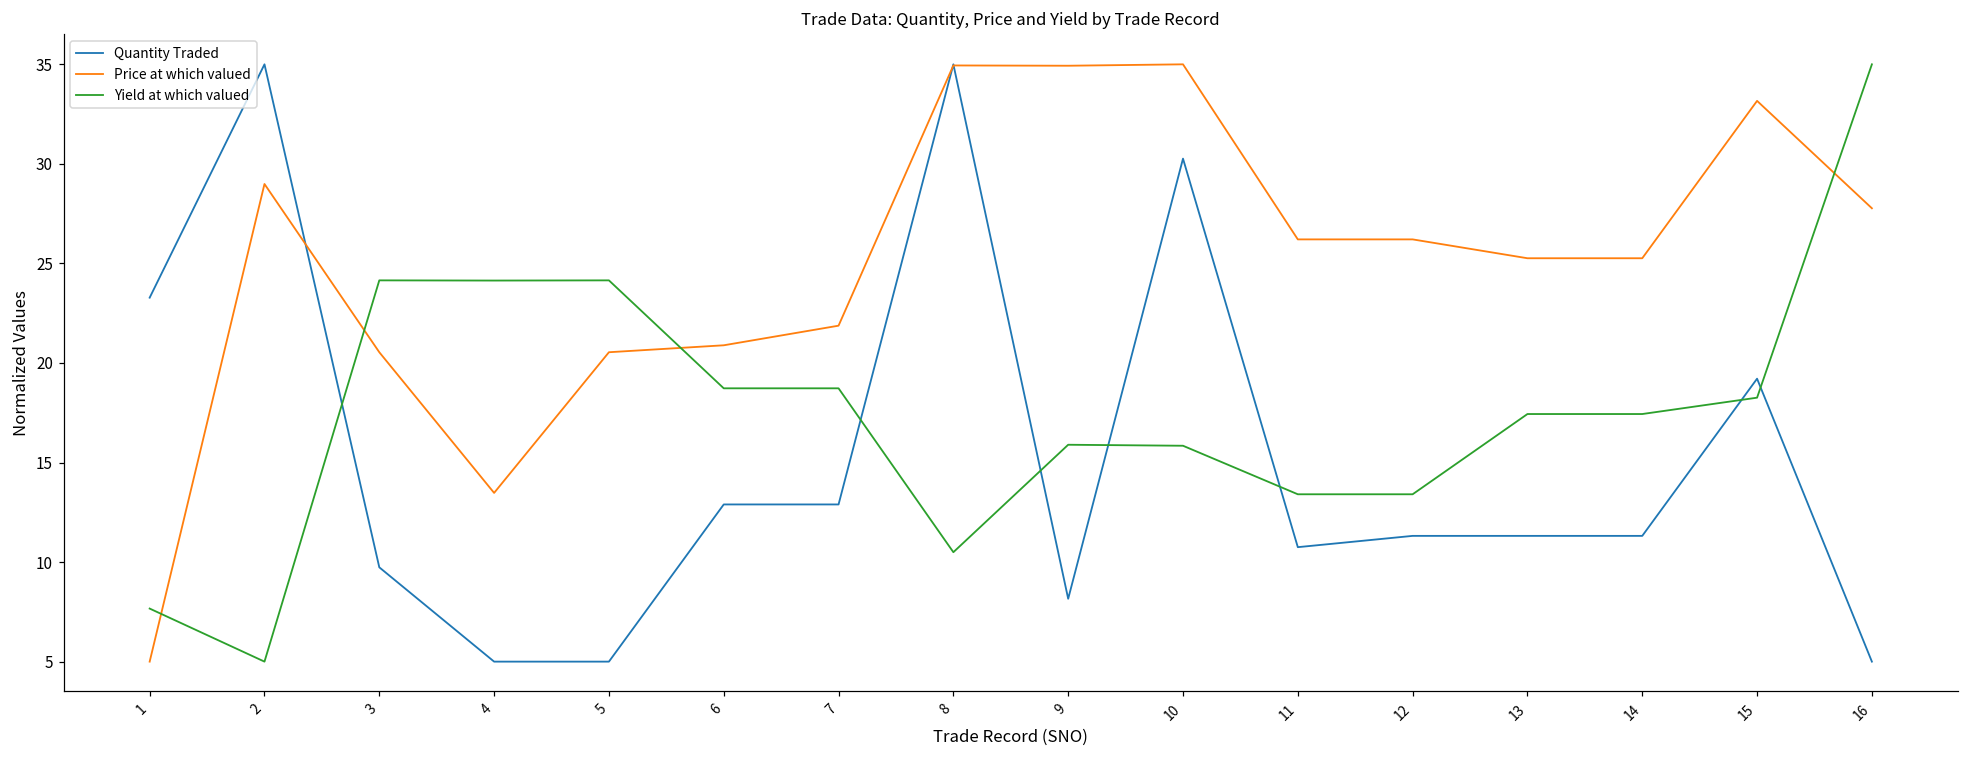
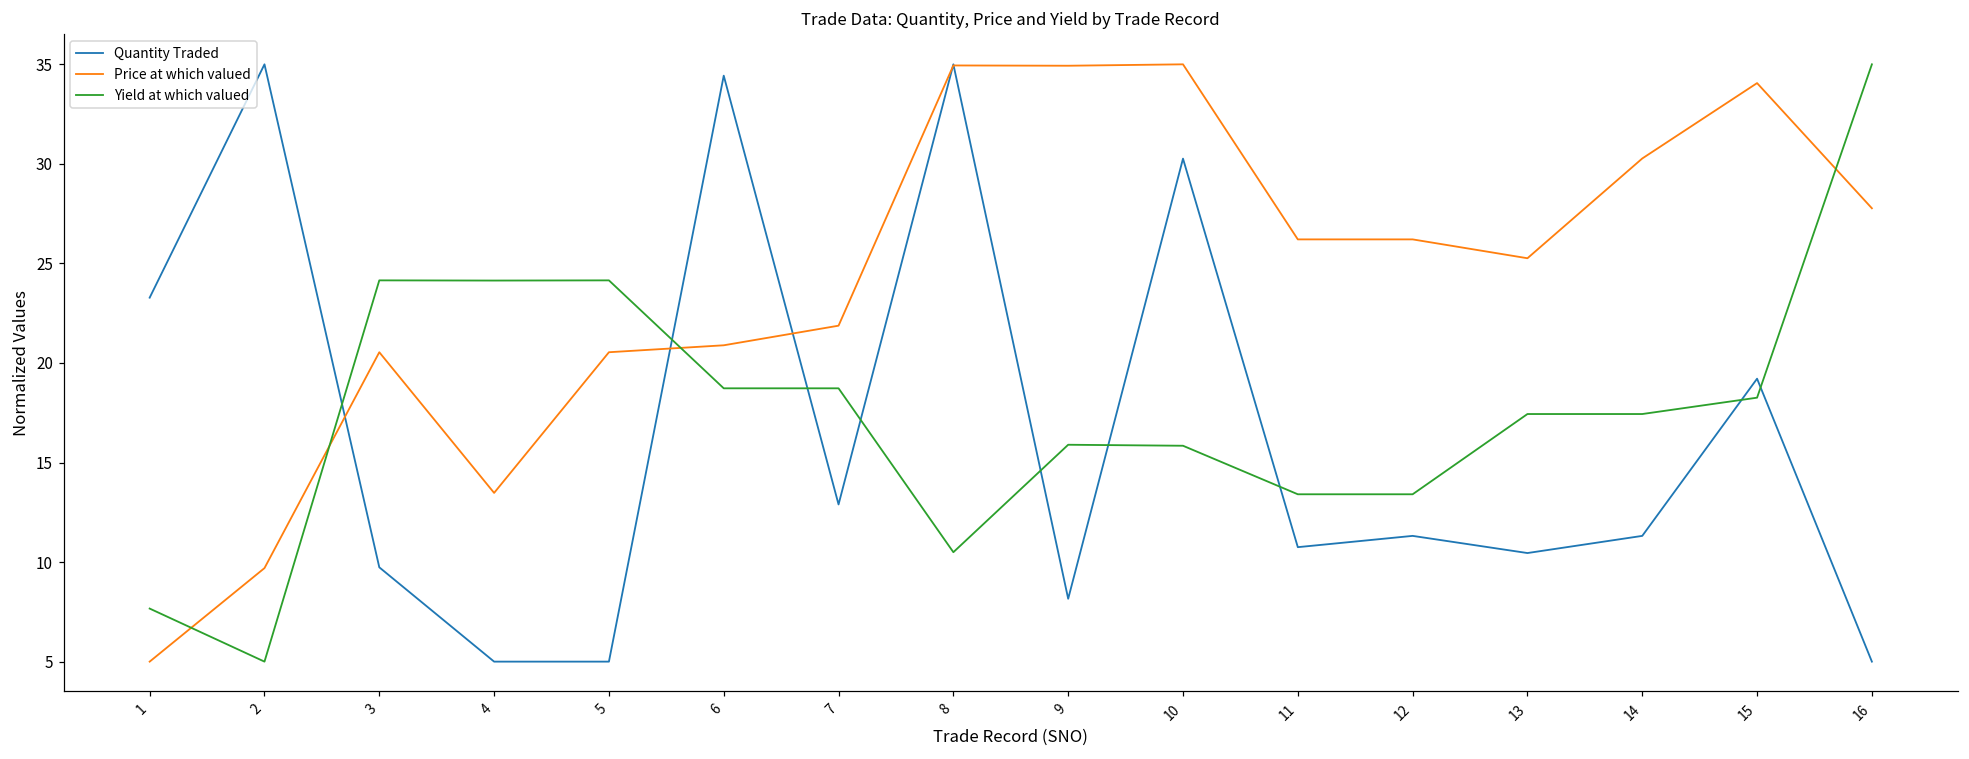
Price at which valued, 2: 29.0 -> 9.7
Quantity Traded, 6: 12.9 -> 34.4
Quantity Traded, 13: 11.3 -> 10.5
Price at which valued, 14: 25.3 -> 30.3
Price at which valued, 15: 33.2 -> 34.1
